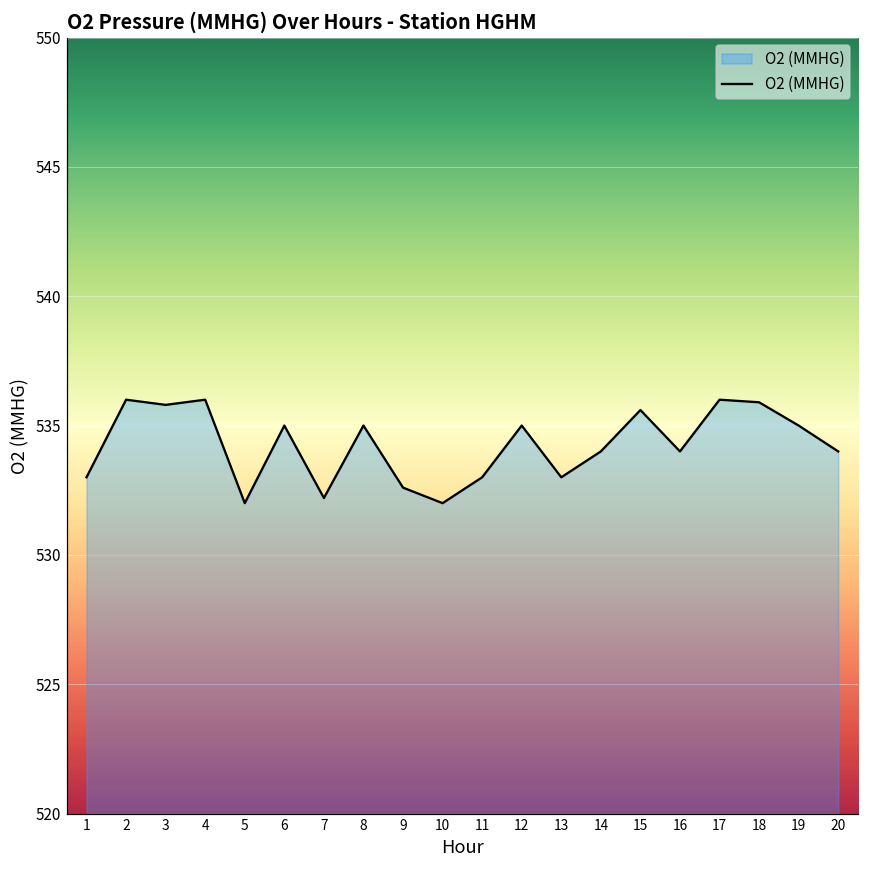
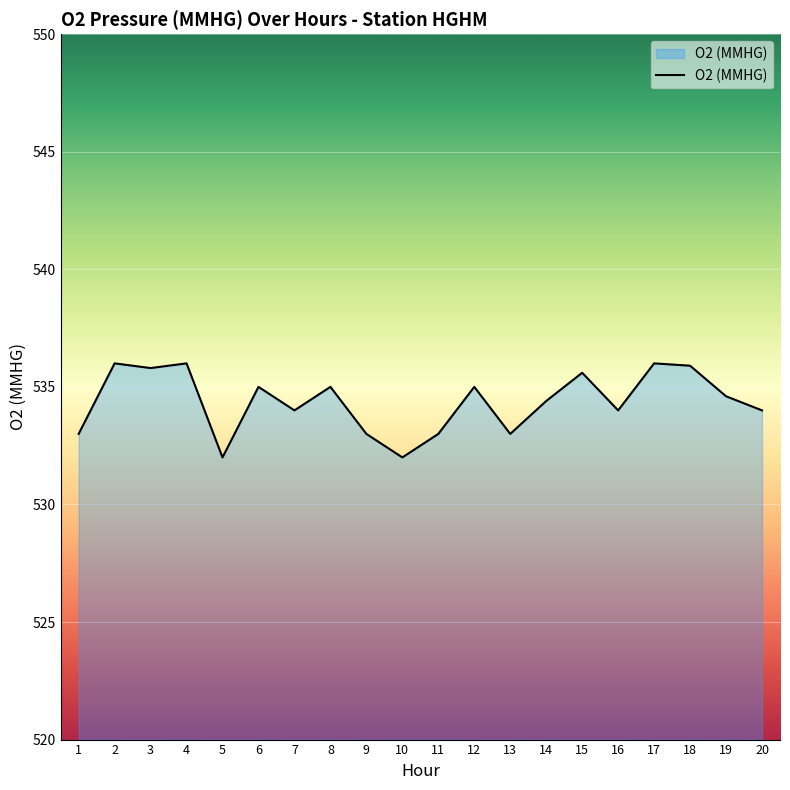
7: 532.2 -> 534.0
9: 532.6 -> 533.0
14: 534.0 -> 534.4
19: 535.0 -> 534.6
